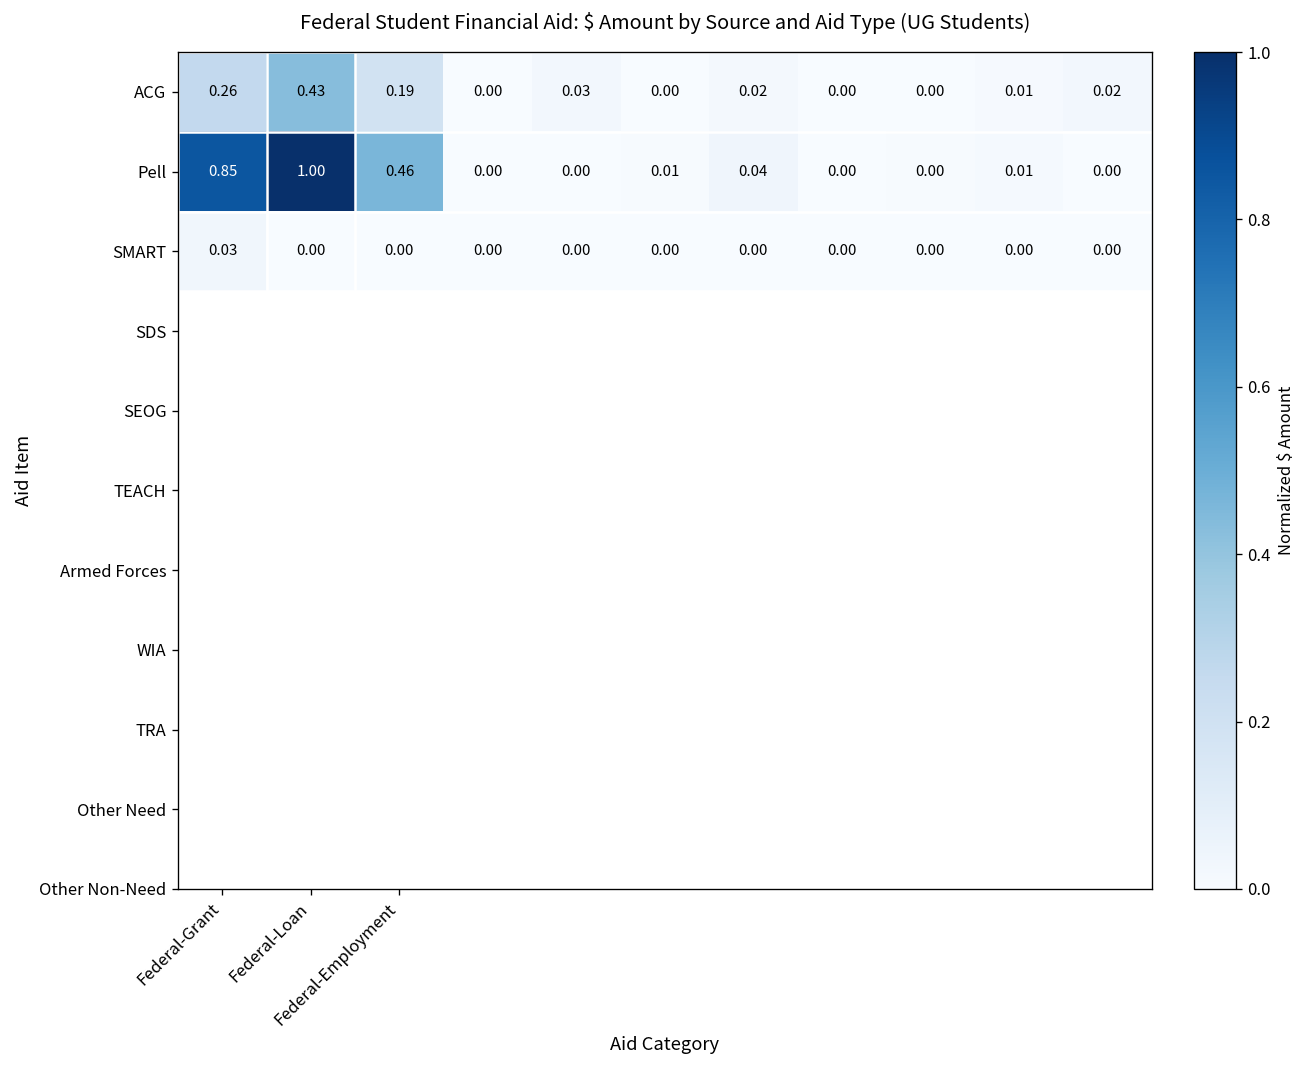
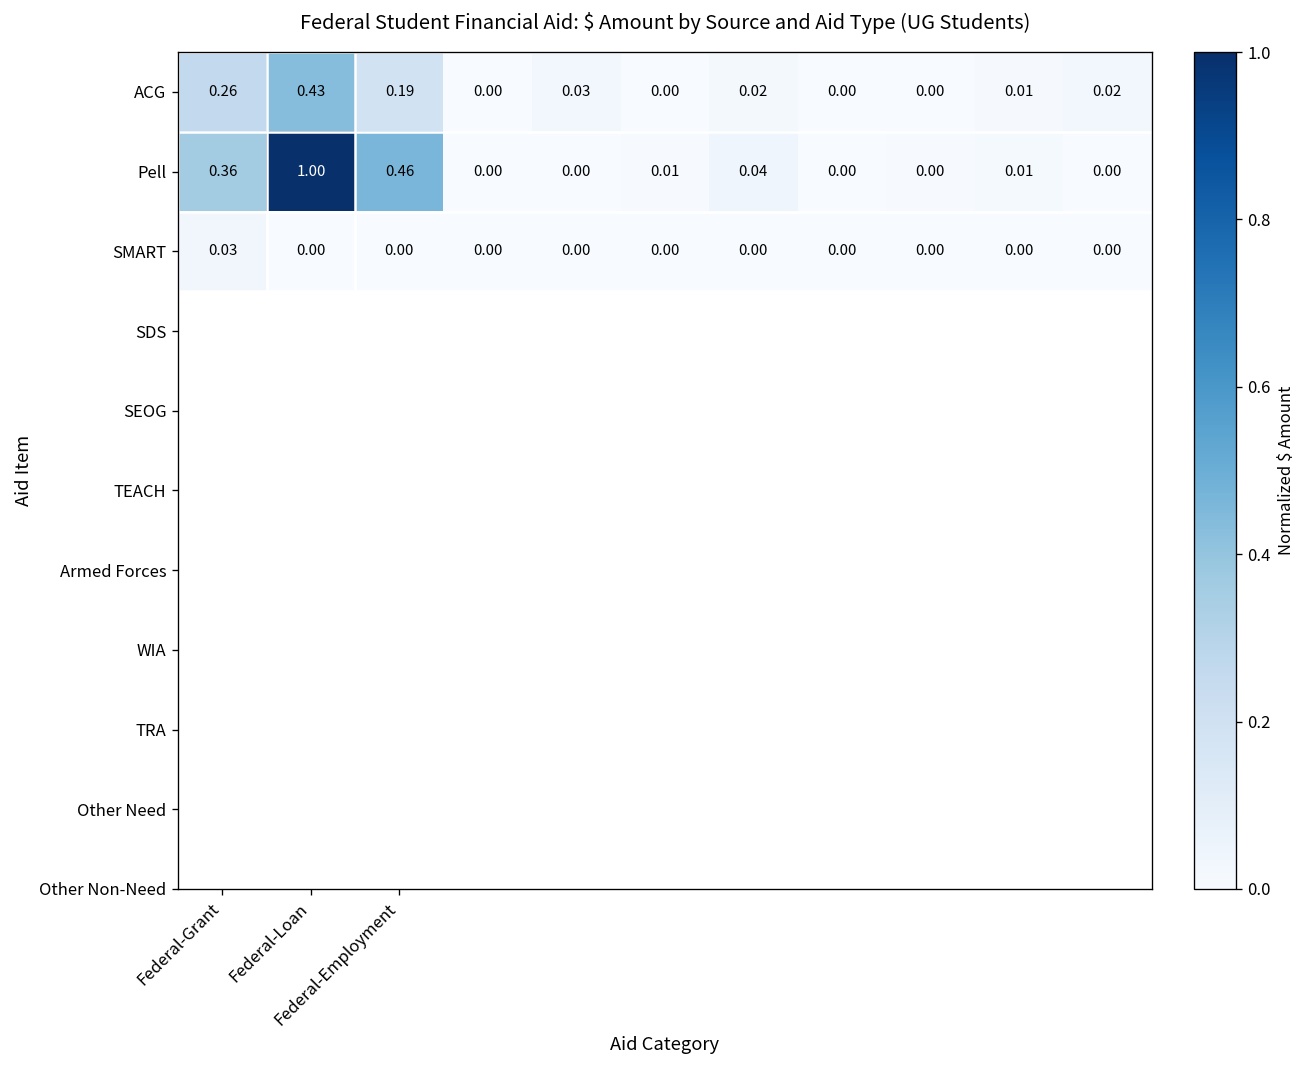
Pell, Federal-Grant: 0.85 -> 0.36
